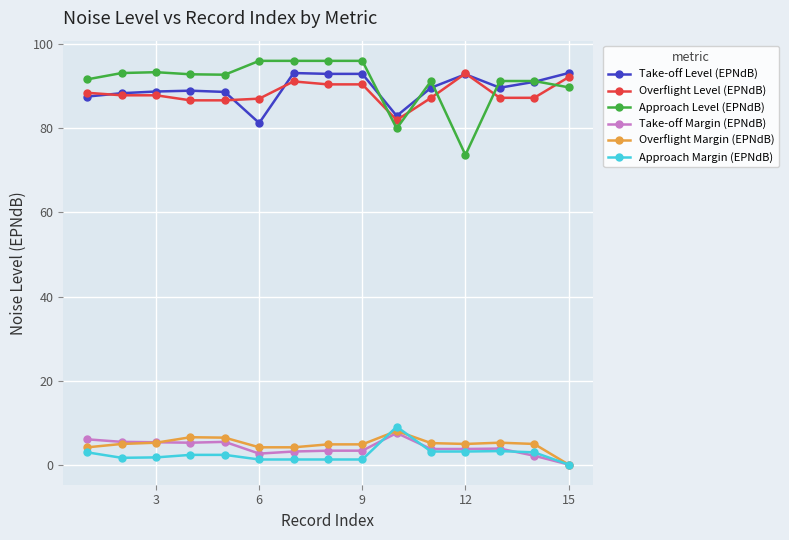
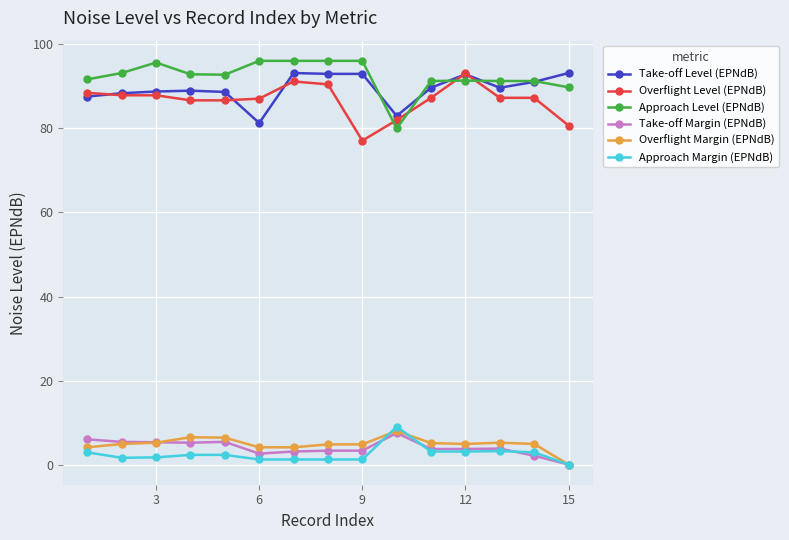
Approach Level (EPNdB), 3: 93 -> 96
Overflight Level (EPNdB), 9: 91 -> 77
Approach Level (EPNdB), 12: 74 -> 91
Overflight Level (EPNdB), 15: 92 -> 81
